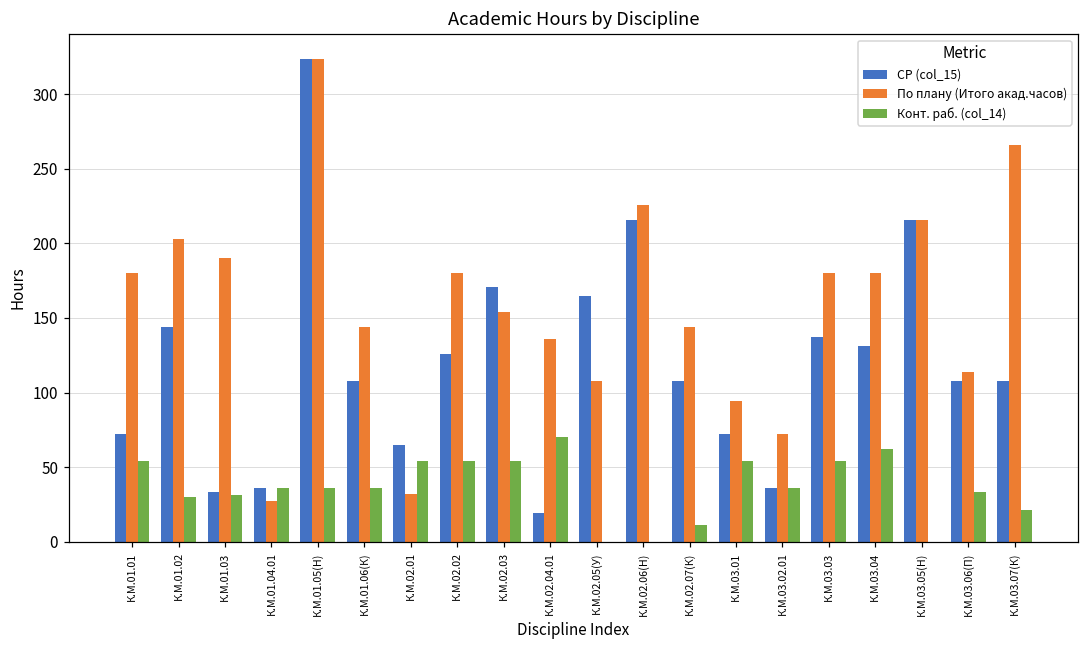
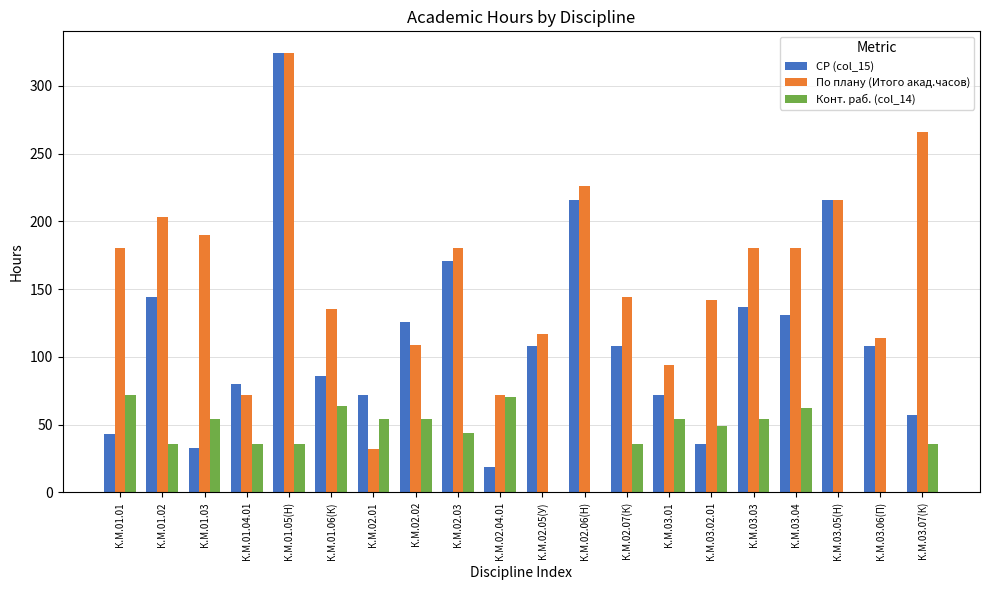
СР (col_15), К.М.01.01: 72 -> 43
Конт. раб. (col_14), К.М.01.01: 54 -> 72
Конт. раб. (col_14), К.М.01.02: 30 -> 36
Конт. раб. (col_14), К.М.01.03: 31 -> 54
СР (col_15), К.М.01.04.01: 36 -> 80
По плану (Итого акад.часов), К.М.01.04.01: 27 -> 72
СР (col_15), К.М.01.06(К): 108 -> 86
По плану (Итого акад.часов), К.М.01.06(К): 144 -> 135
Конт. раб. (col_14), К.М.01.06(К): 36 -> 64
СР (col_15), К.М.02.01: 65 -> 72
По плану (Итого акад.часов), К.М.02.02: 180 -> 109
По плану (Итого акад.часов), К.М.02.03: 154 -> 180
Конт. раб. (col_14), К.М.02.03: 54 -> 44
По плану (Итого акад.часов), К.М.02.04.01: 136 -> 72
СР (col_15), К.М.02.05(У): 165 -> 108
По плану (Итого акад.часов), К.М.02.05(У): 108 -> 117
Конт. раб. (col_14), К.М.02.07(К): 11 -> 36
По плану (Итого акад.часов), К.М.03.02.01: 72 -> 142
Конт. раб. (col_14), К.М.03.02.01: 36 -> 49
Конт. раб. (col_14), К.М.03.06(П): 33 -> 0
СР (col_15), К.М.03.07(К): 108 -> 57
Конт. раб. (col_14), К.М.03.07(К): 21 -> 36
